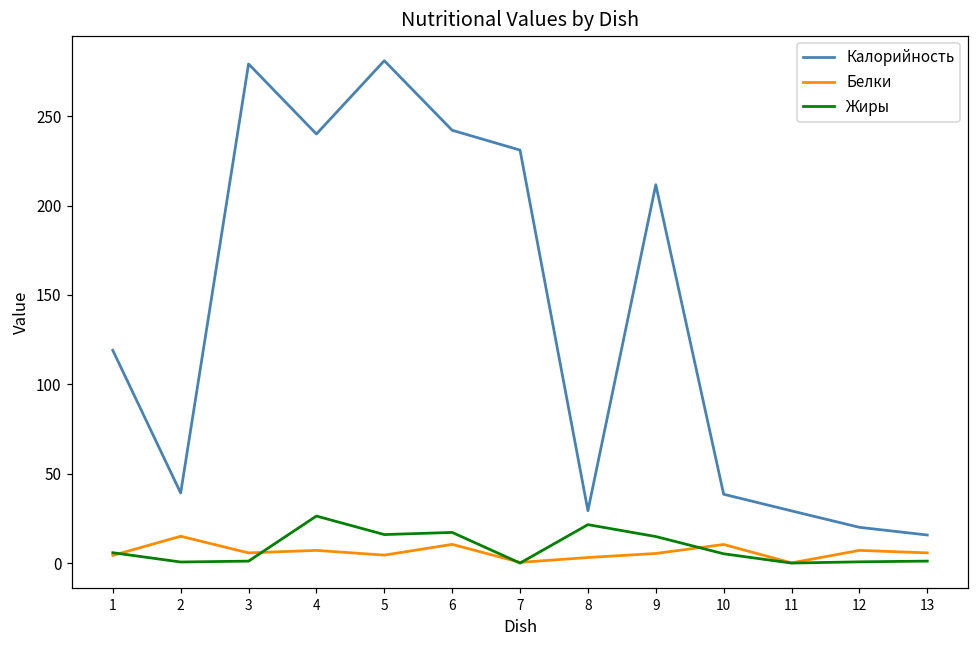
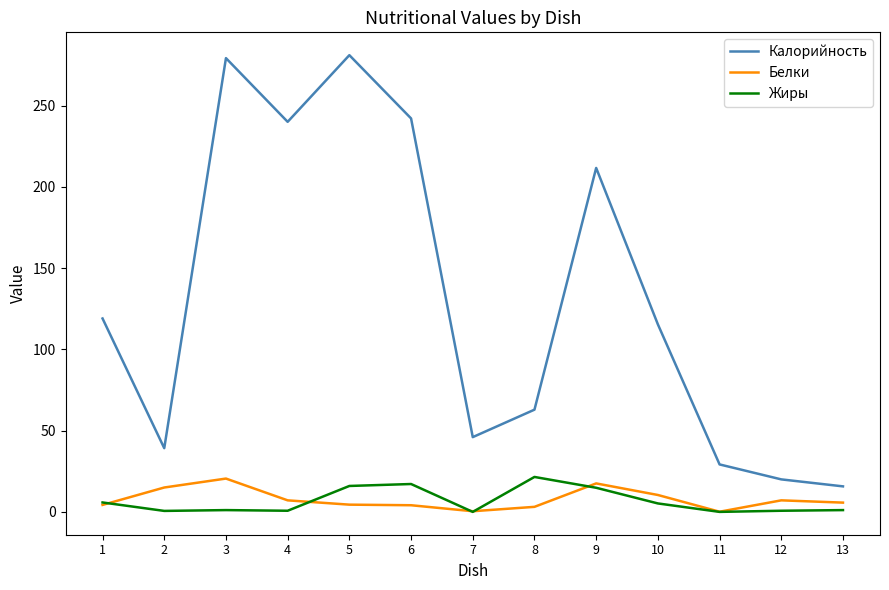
Белки, 3: 6 -> 21
Жиры, 4: 26 -> 1
Белки, 6: 10 -> 4
Калорийность, 7: 231 -> 46
Калорийность, 8: 29 -> 63
Белки, 9: 5 -> 18
Калорийность, 10: 39 -> 115
